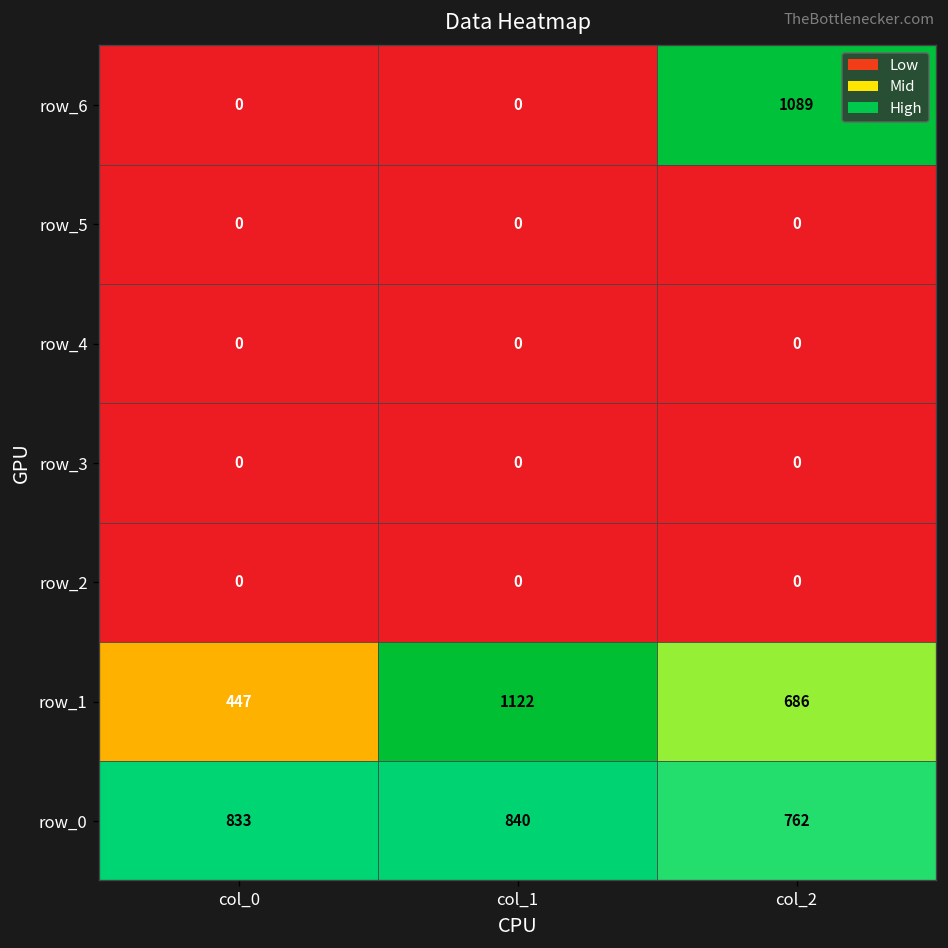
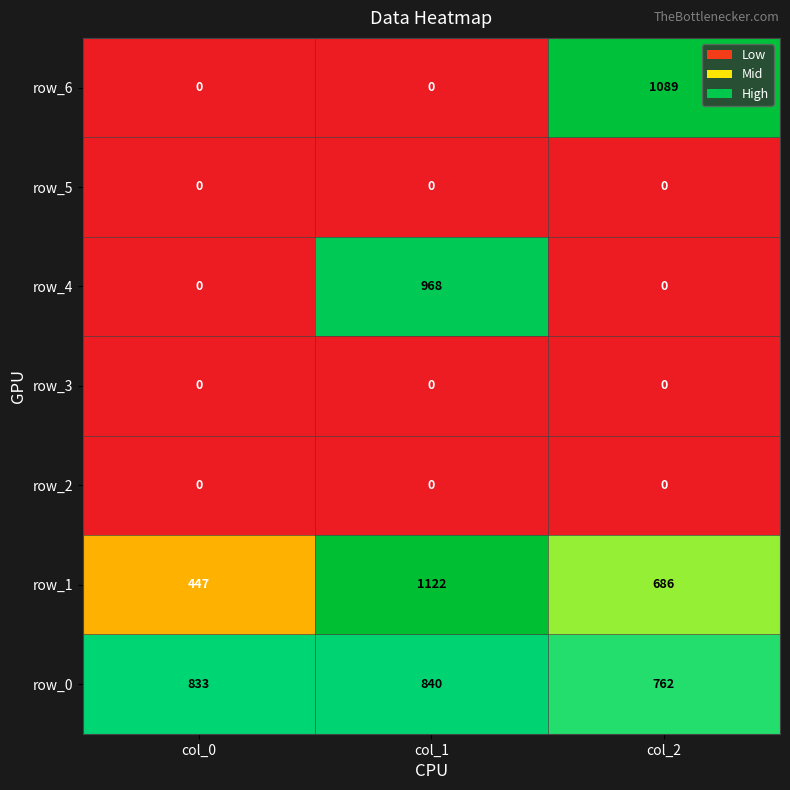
row_4, col_1: 0 -> 968
